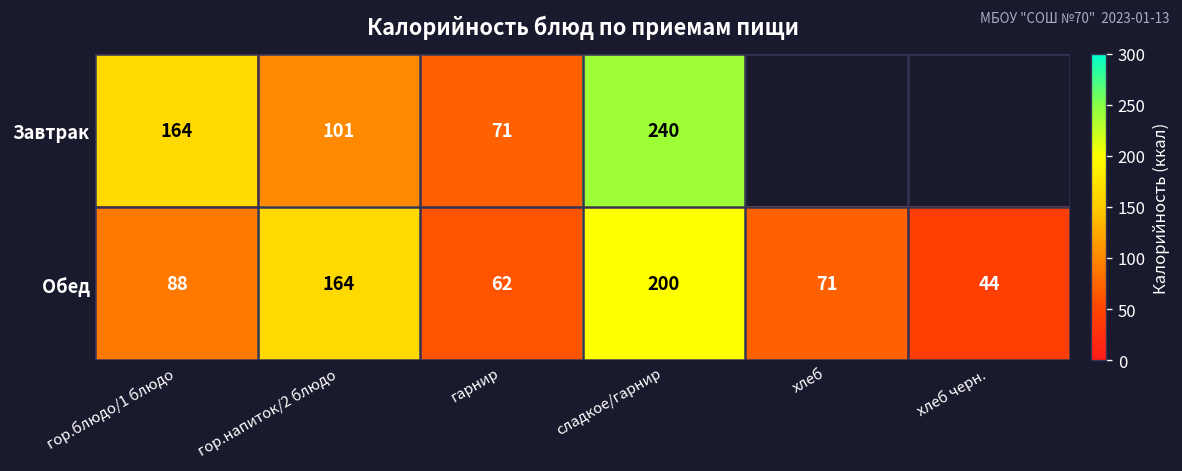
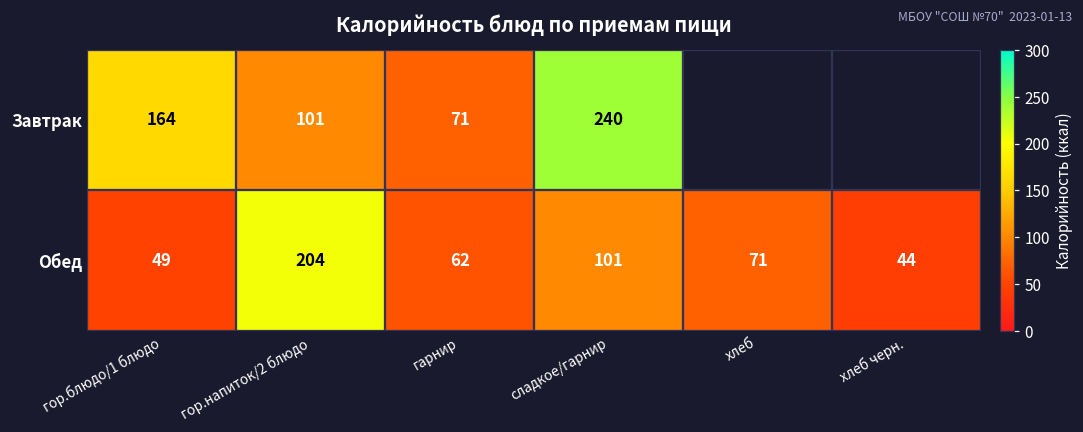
Обед, гор.блюдо/1 блюдо: 88 -> 49
Обед, гор.напиток/2 блюдо: 164 -> 204
Обед, сладкое/гарнир: 200 -> 101
